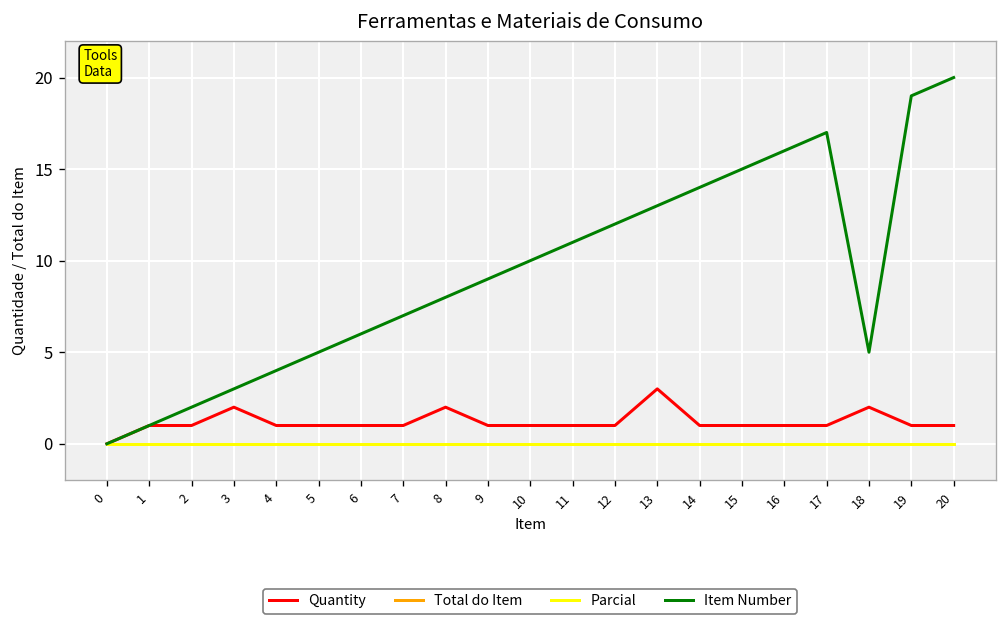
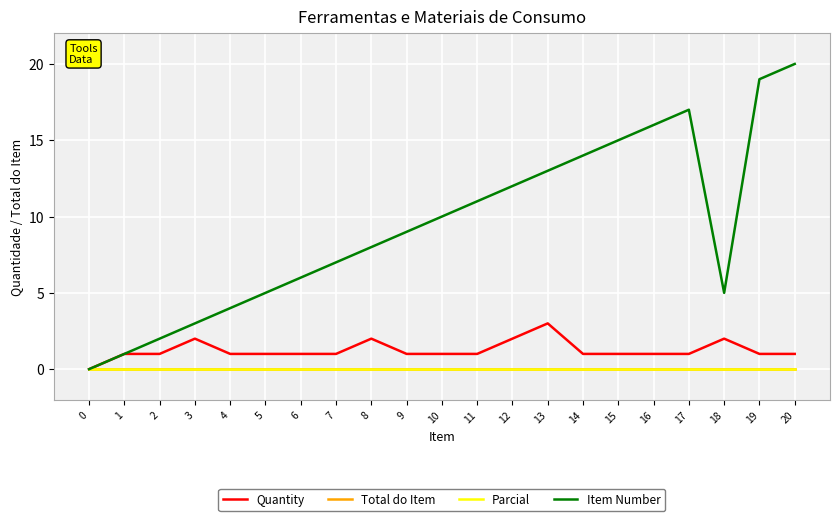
Quantity, 12: 1 -> 2
